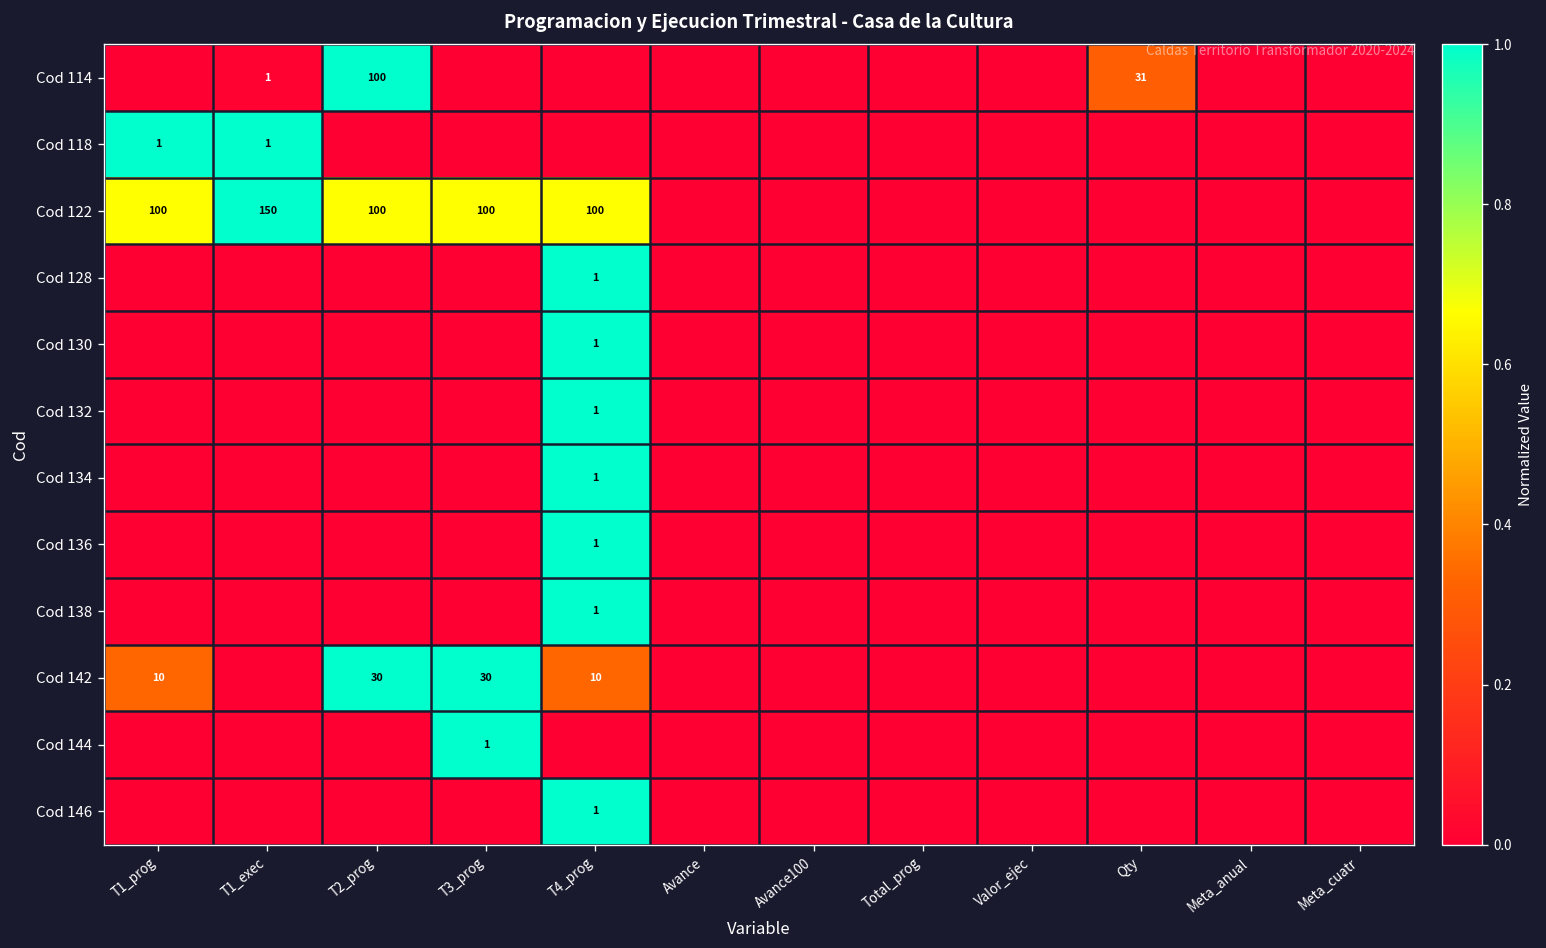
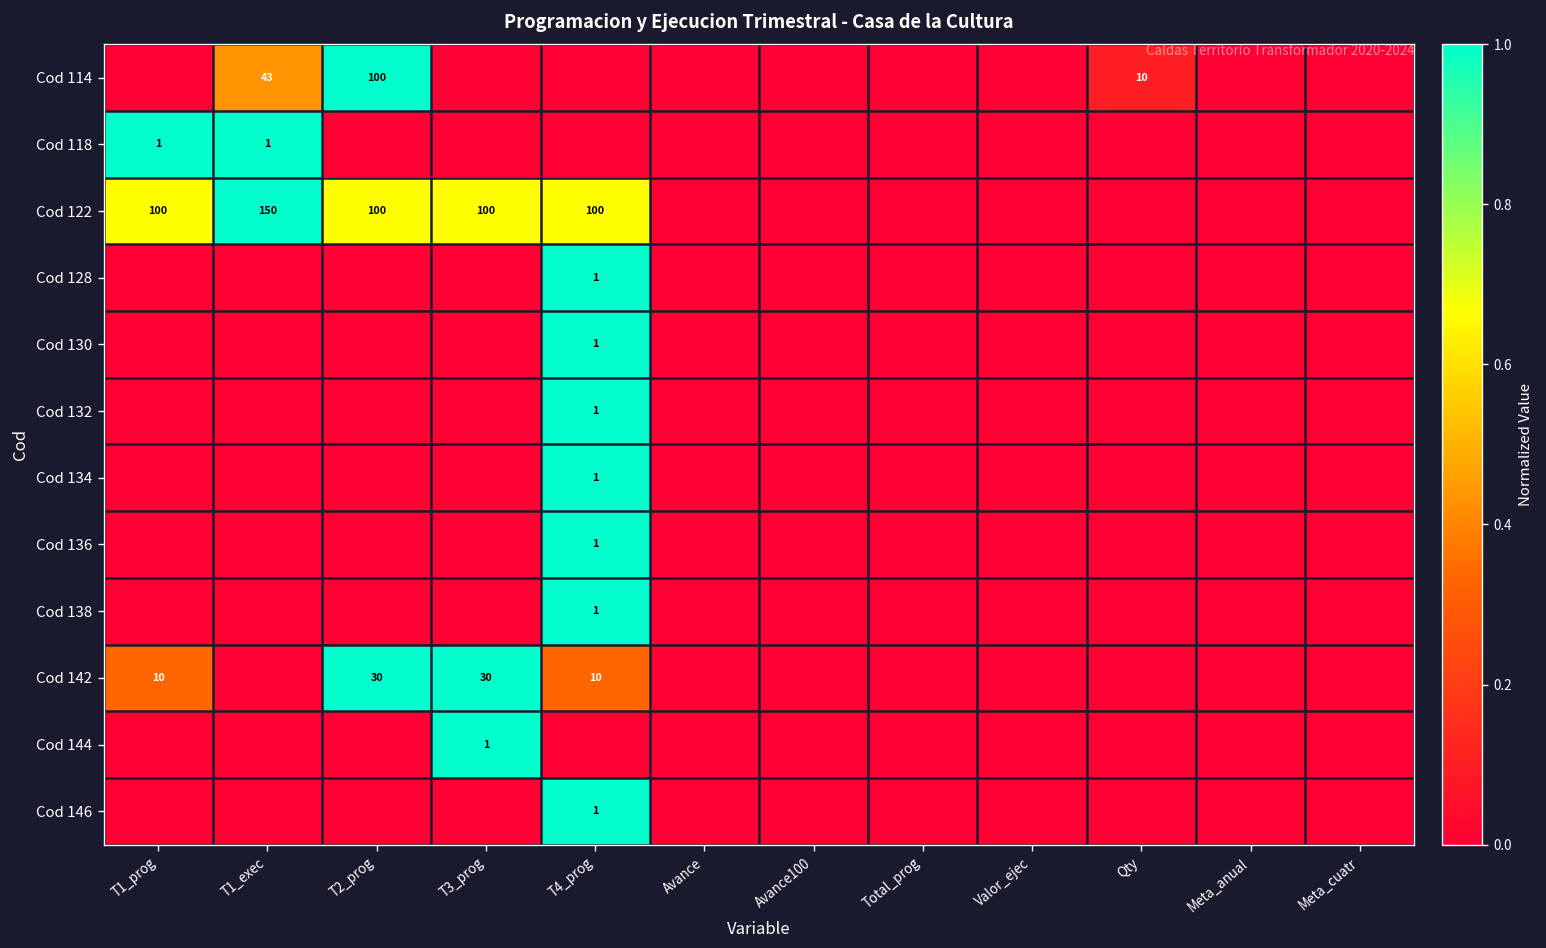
Cod 114, T1_exec: 1 -> 43
Cod 114, Qty: 31 -> 10
